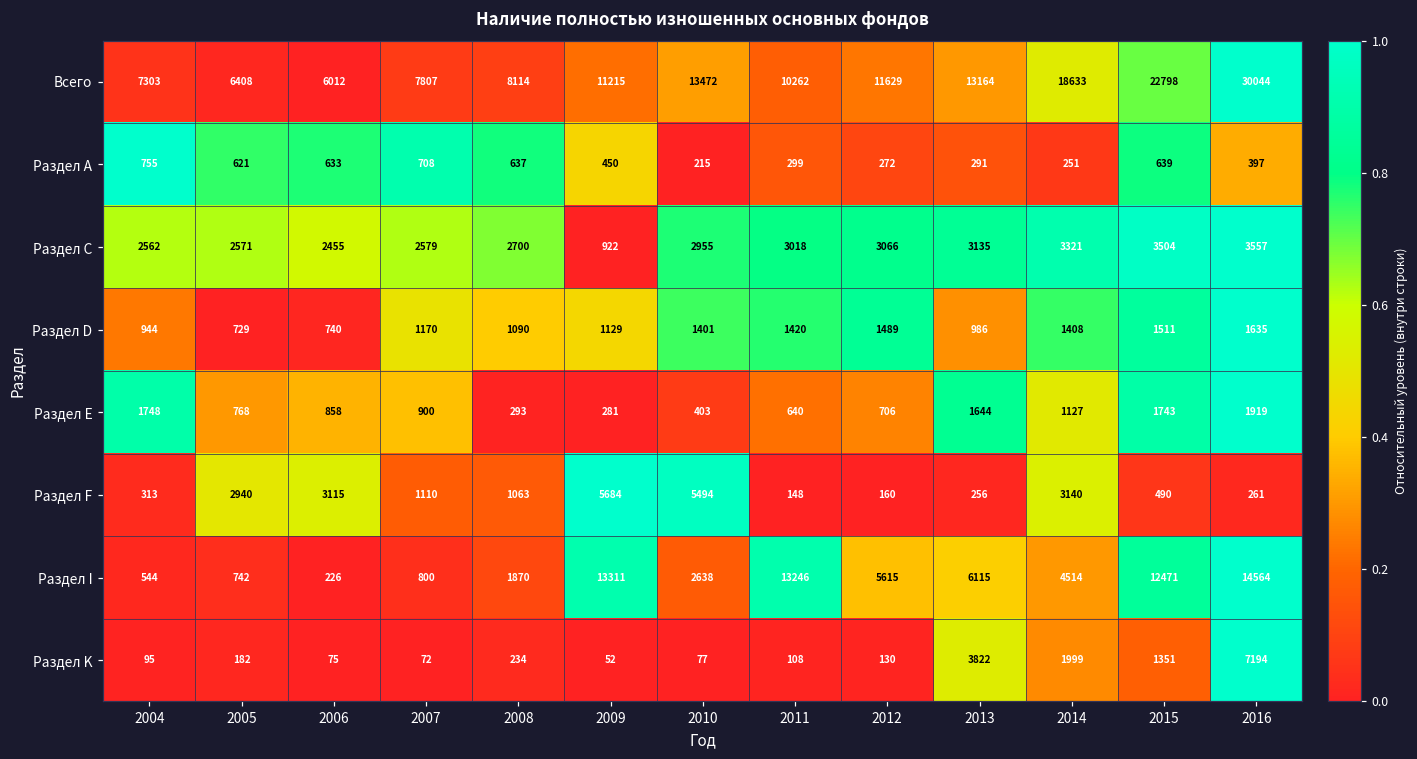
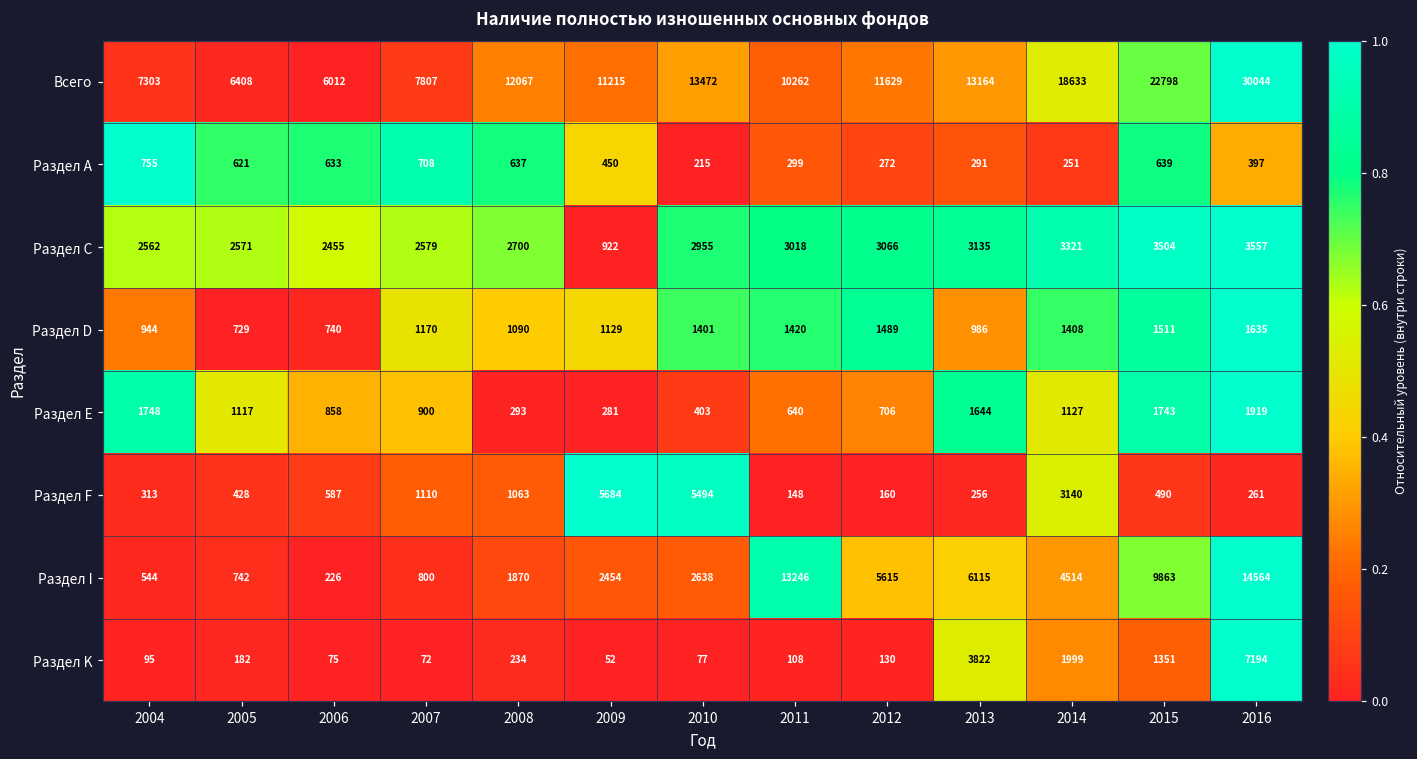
Всего, 2008: 8114 -> 12067
Раздел E, 2005: 768 -> 1117
Раздел F, 2005: 2940 -> 428
Раздел F, 2006: 3115 -> 587
Раздел I, 2009: 13311 -> 2454
Раздел I, 2015: 12471 -> 9863
